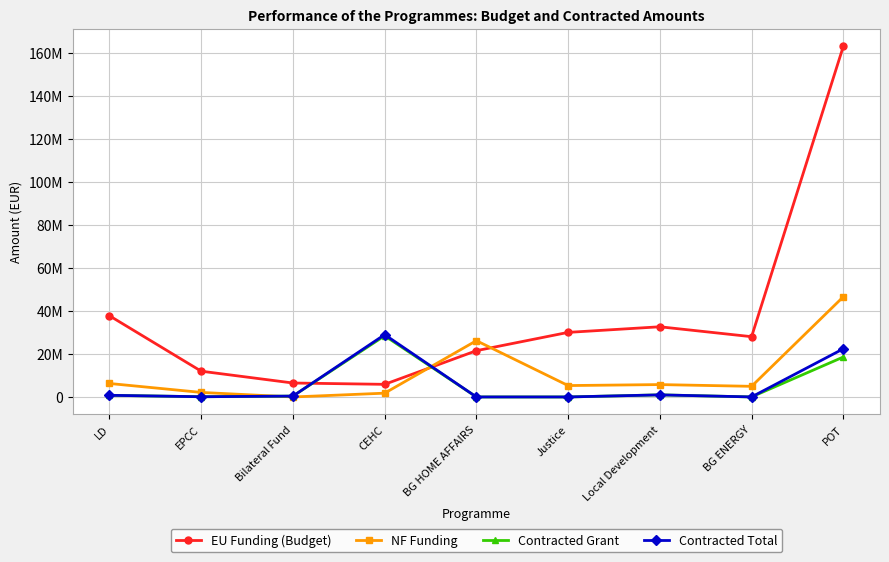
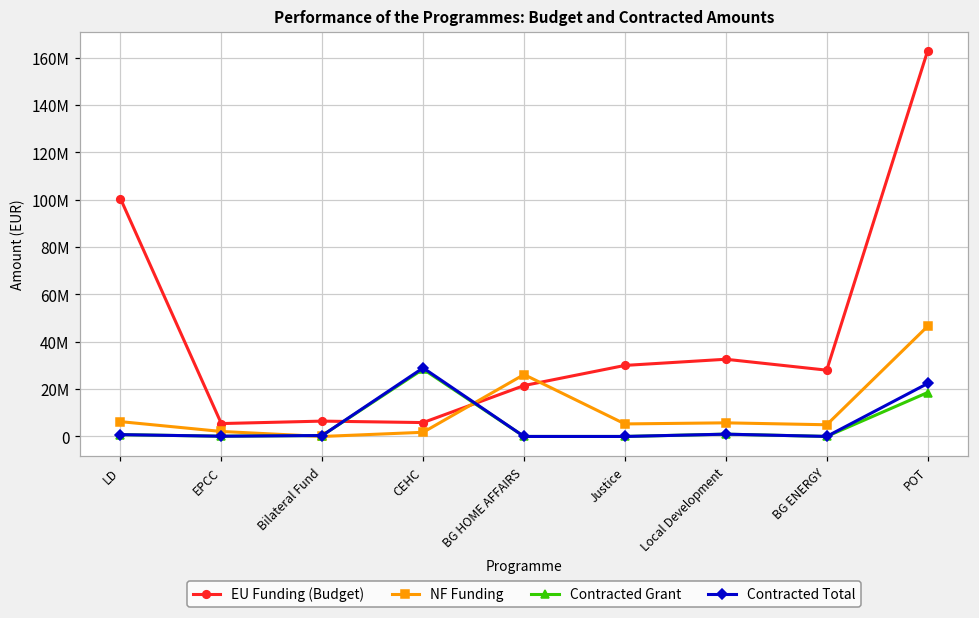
EU Funding (Budget), LD: 38000000 -> 100000000
EU Funding (Budget), EPCC: 12000000 -> 5000000
